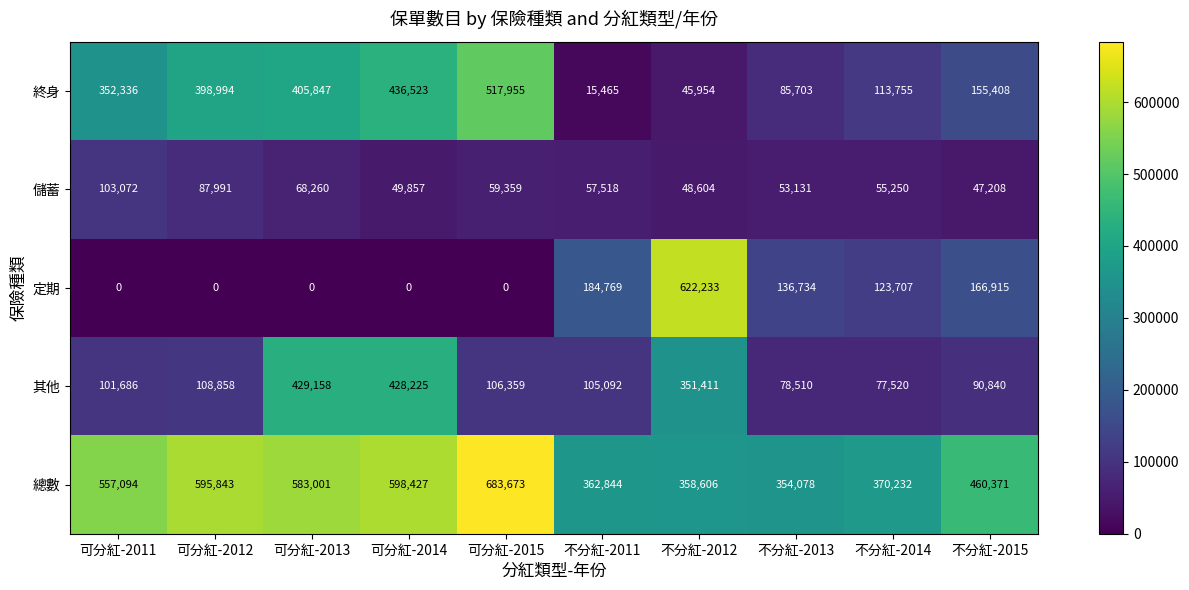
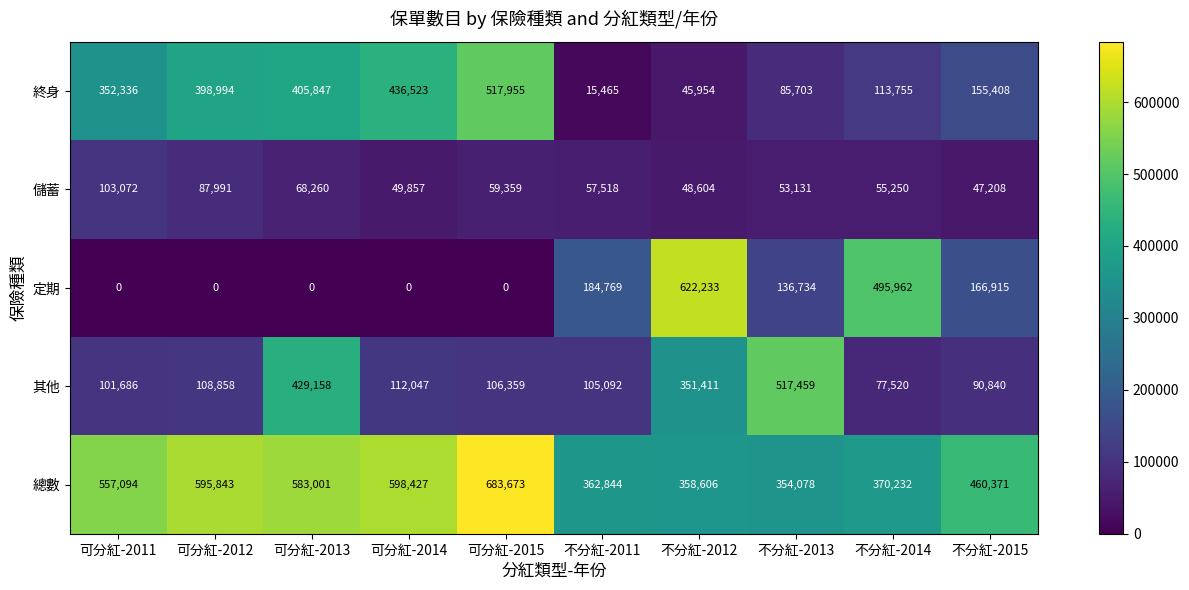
定期, 不分紅-2014: 123,707 -> 495,962
其他, 可分紅-2014: 428,225 -> 112,047
其他, 不分紅-2013: 78,510 -> 517,459
